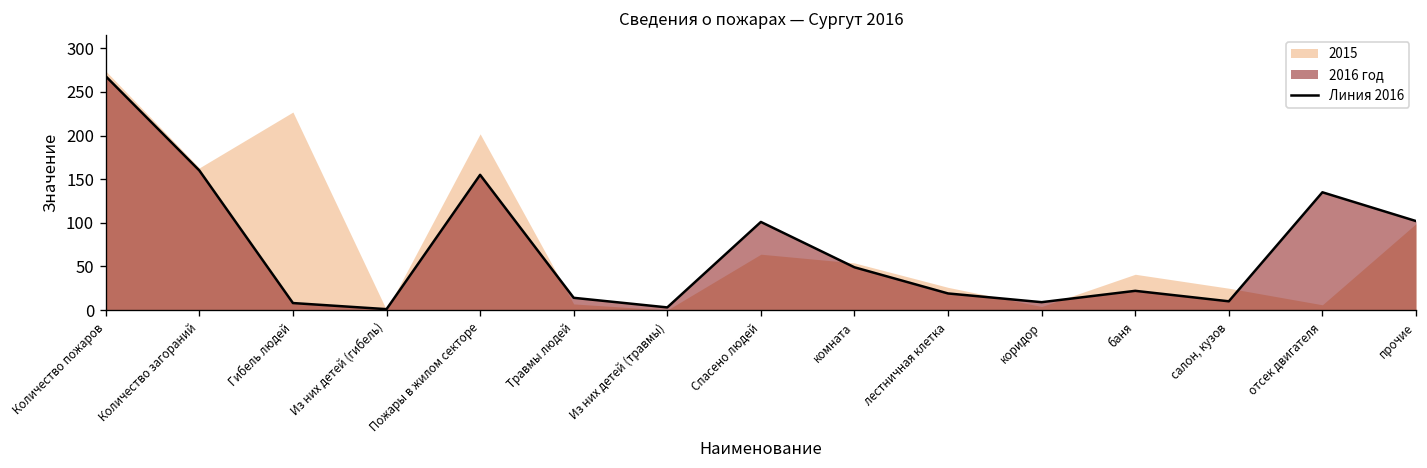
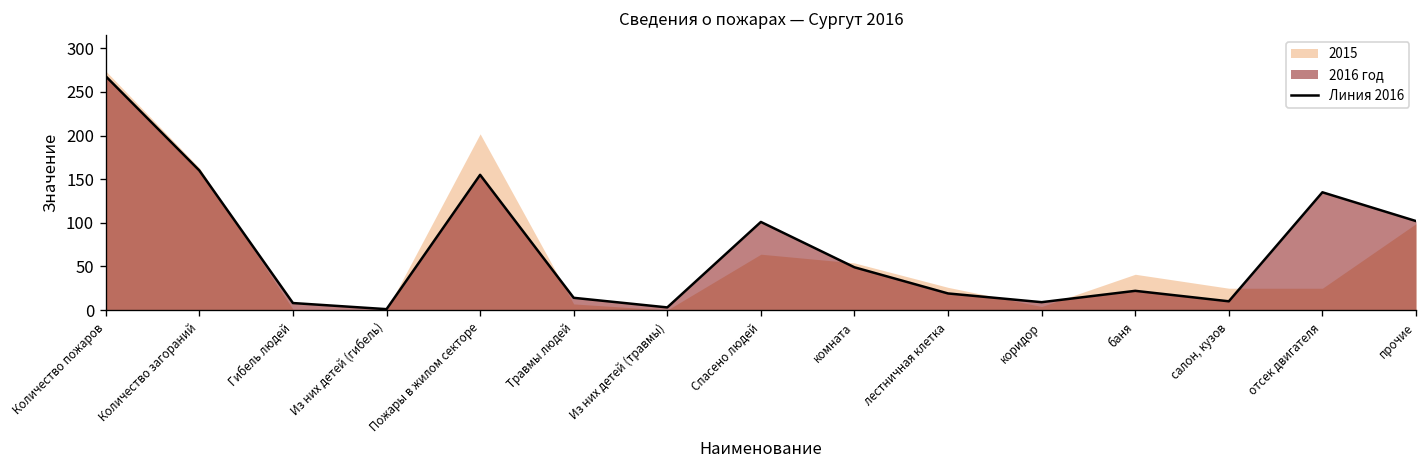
2015, Гибель людей: 230 -> 0
2015, отсек двигателя: 10 -> 30
